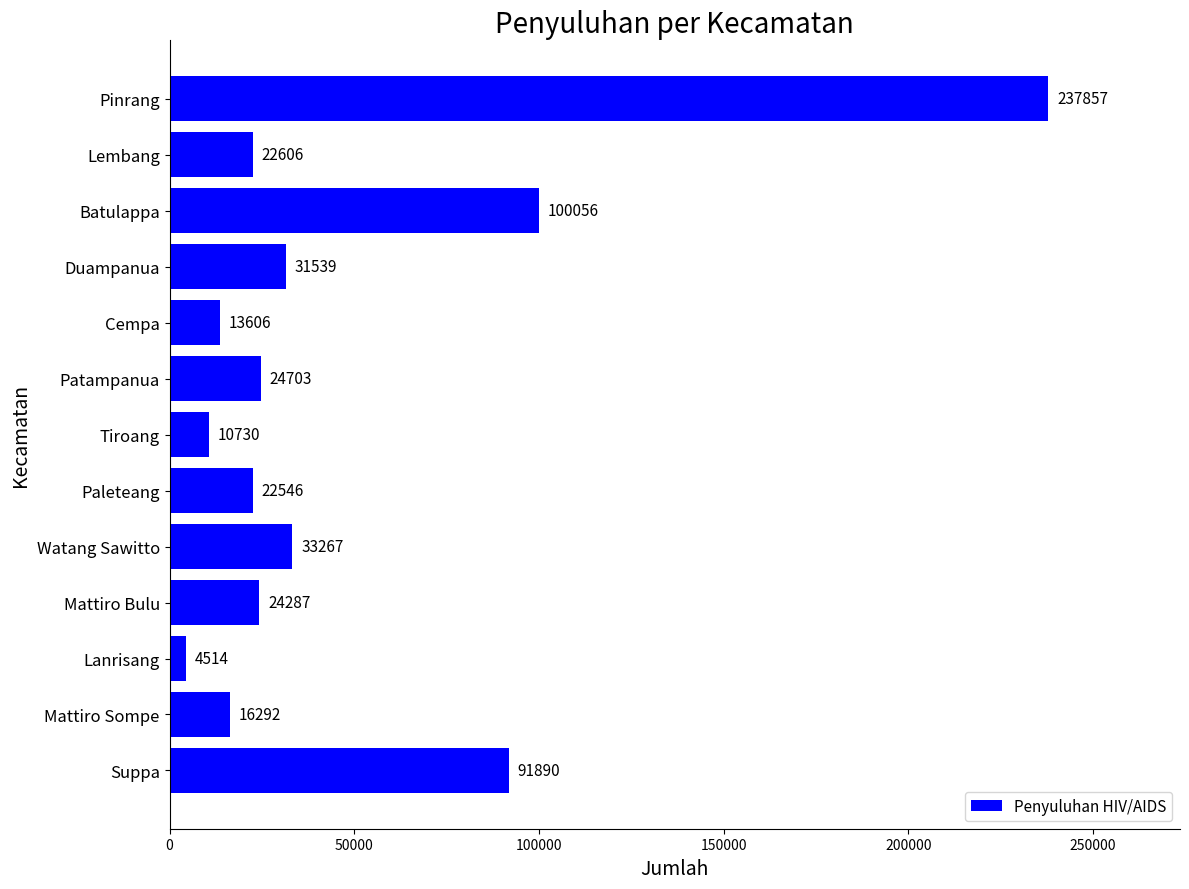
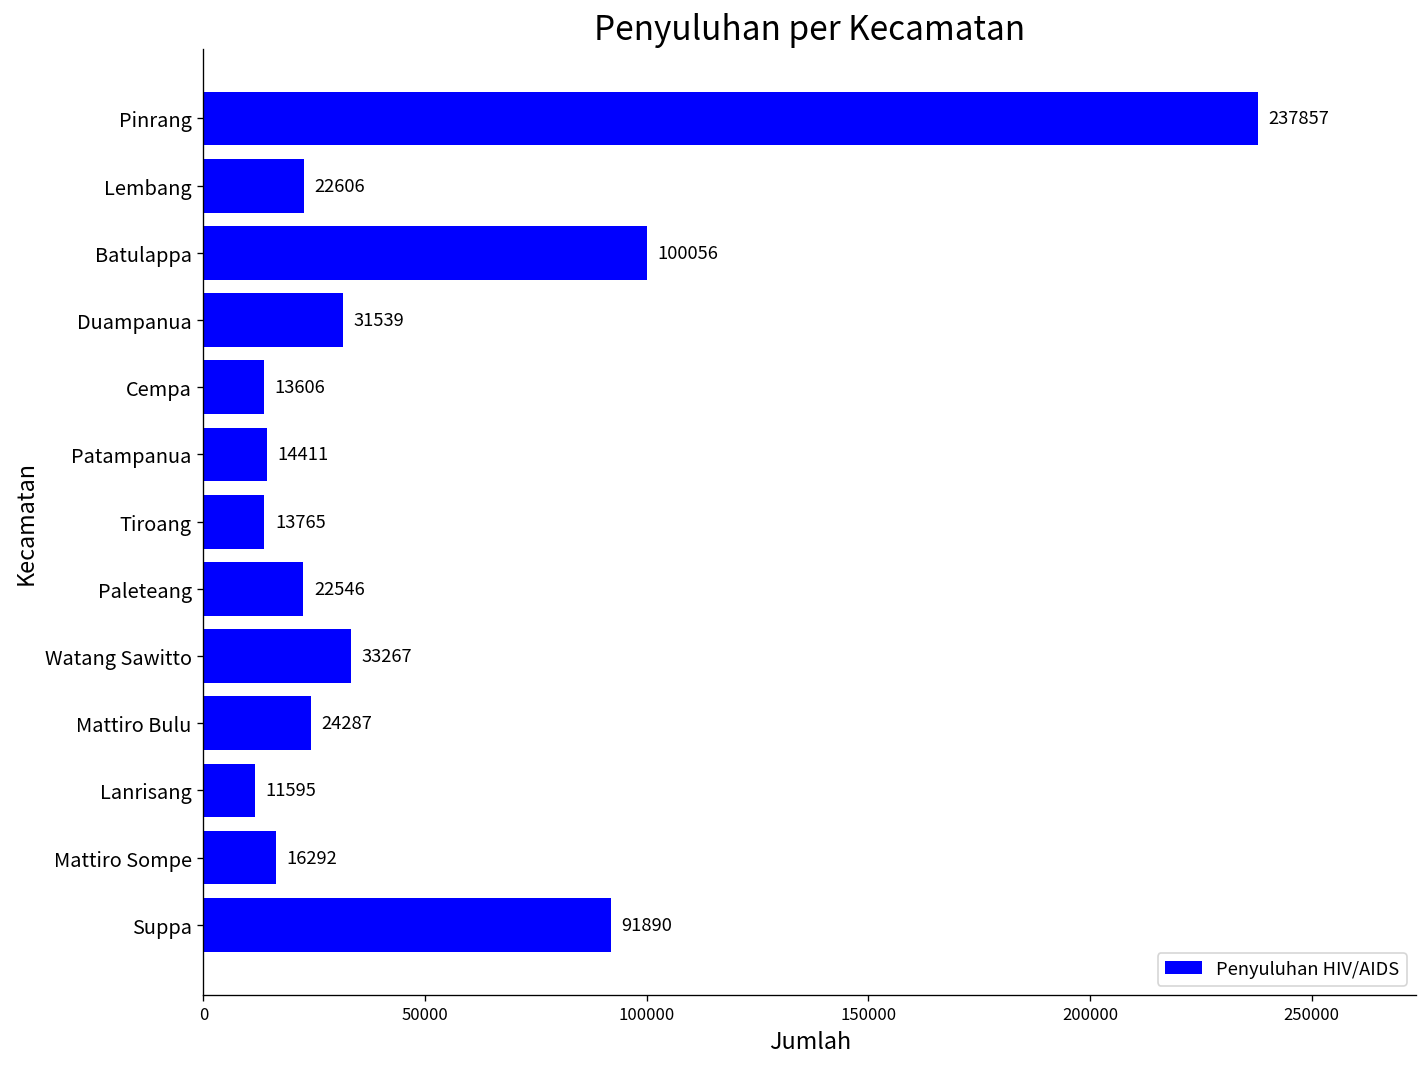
Patampanua: 24703 -> 14411
Tiroang: 10730 -> 13765
Lanrisang: 4514 -> 11595
